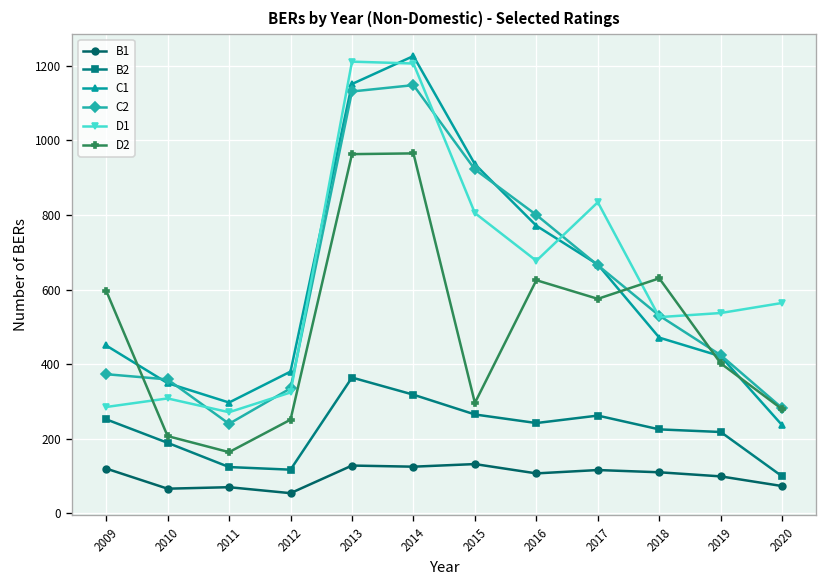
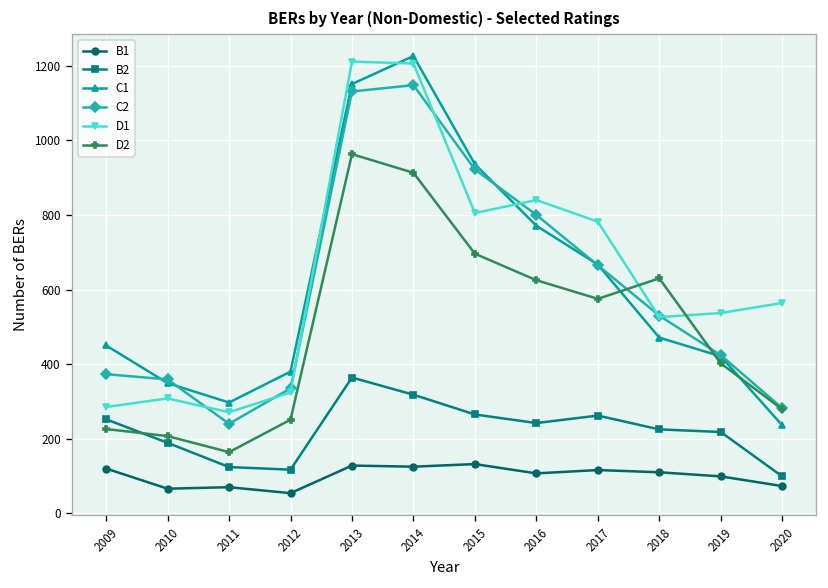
D2, 2009: 600 -> 230
D2, 2014: 970 -> 910
D2, 2015: 300 -> 700
D1, 2016: 680 -> 840
D1, 2017: 830 -> 780
